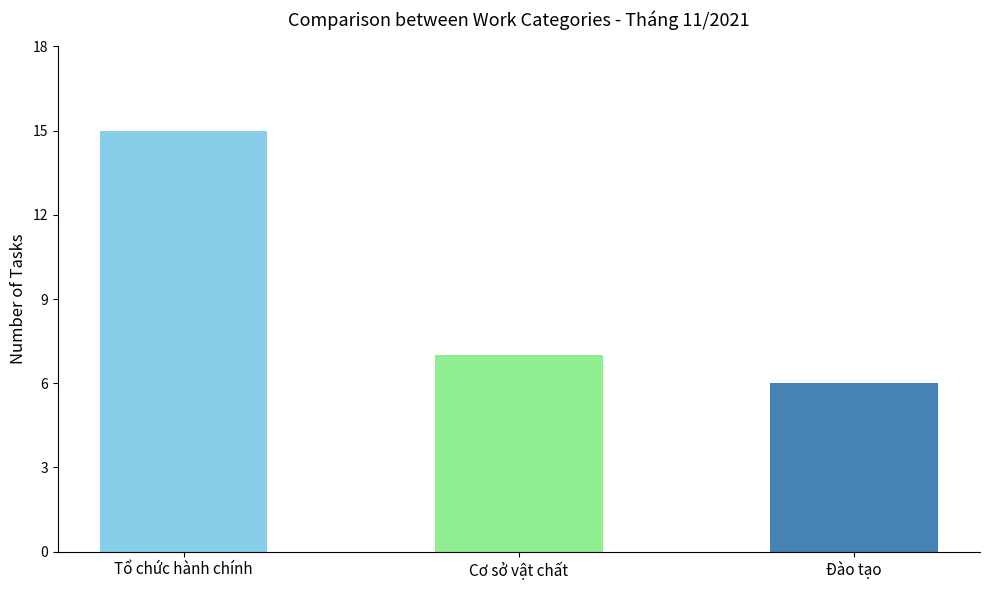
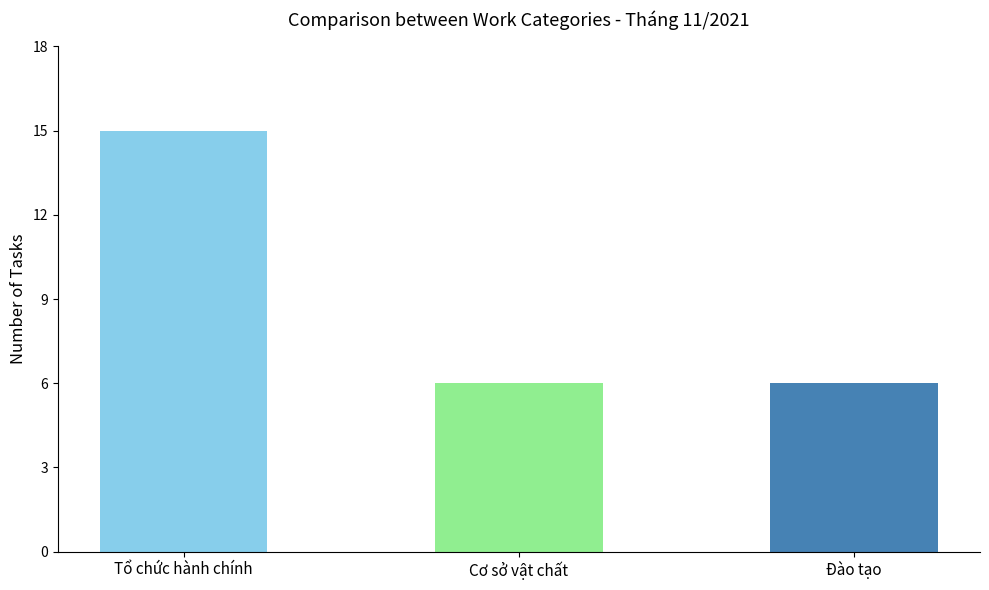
Cơ sở vật chất: 7 -> 6
